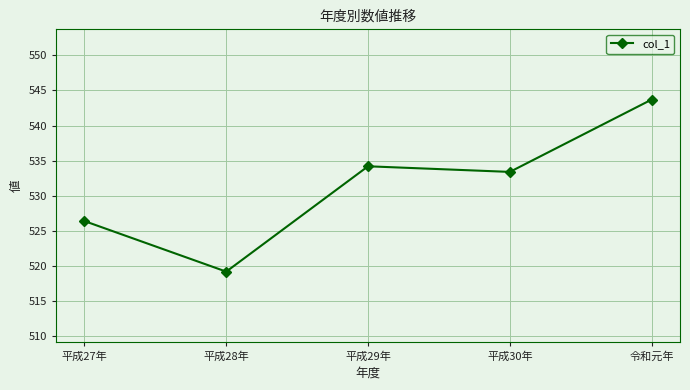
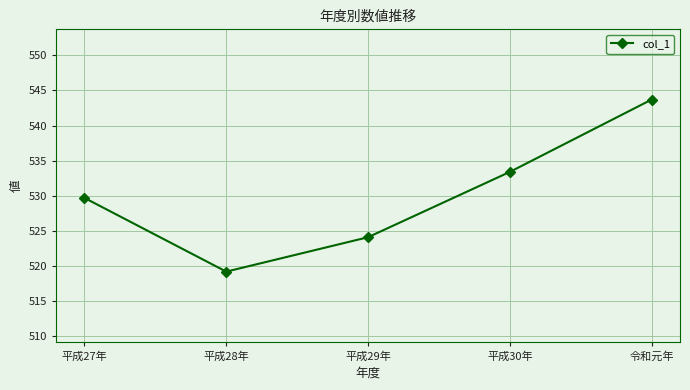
平成27年: 526 -> 530
平成29年: 534 -> 524
